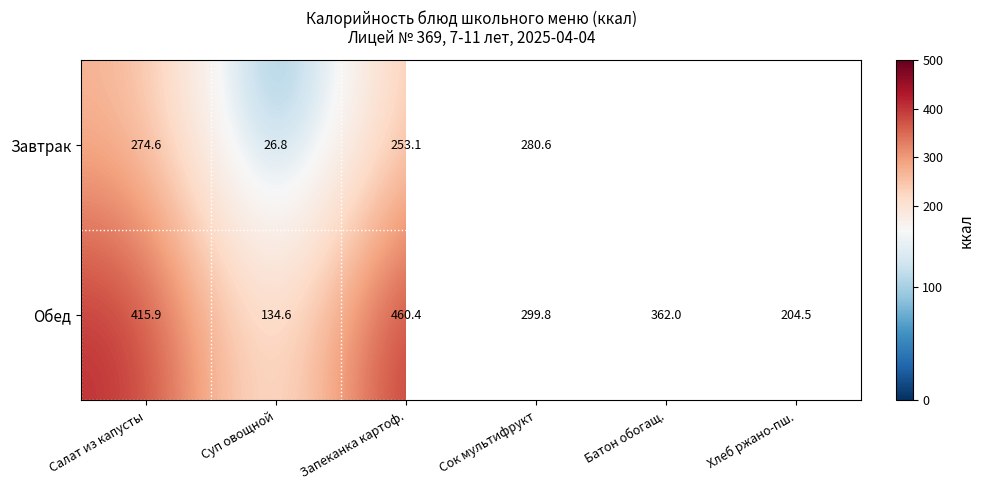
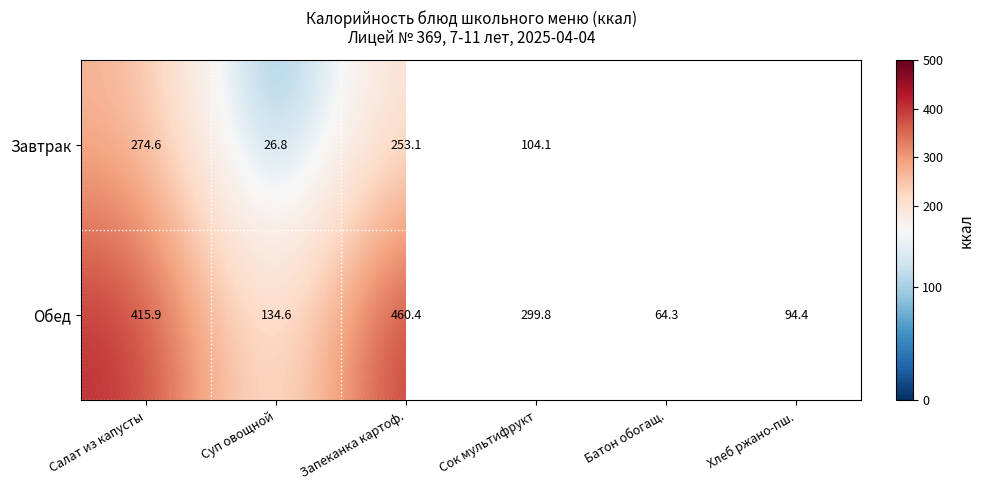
Завтрак, Сок мультифрукт: 280.6 -> 104.1
Обед, Батон обогащ.: 362.0 -> 64.3
Обед, Хлеб ржано-пш.: 204.5 -> 94.4
